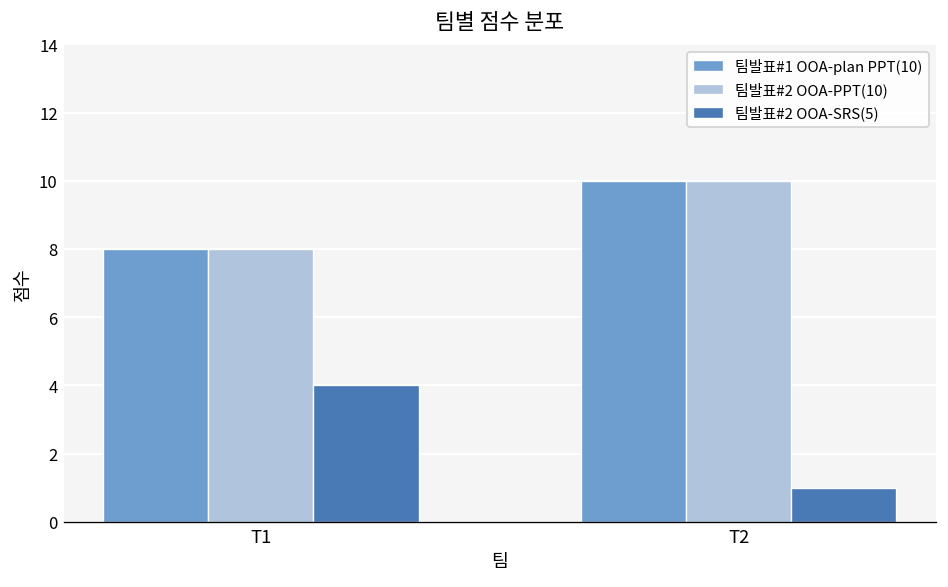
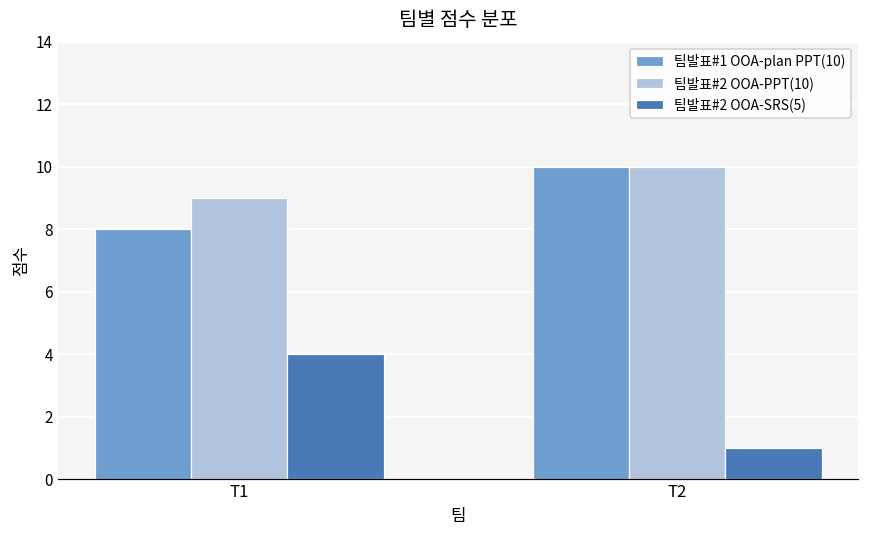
팀발표#2 OOA-PPT(10), T1: 8 -> 9
